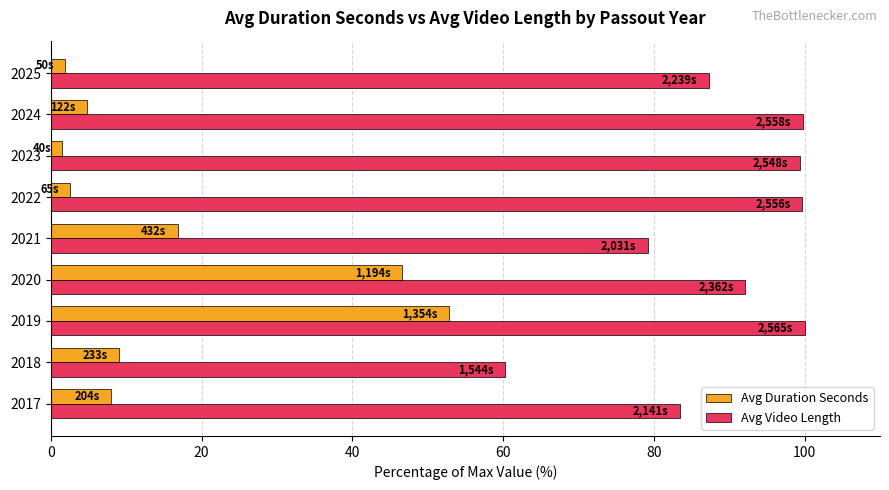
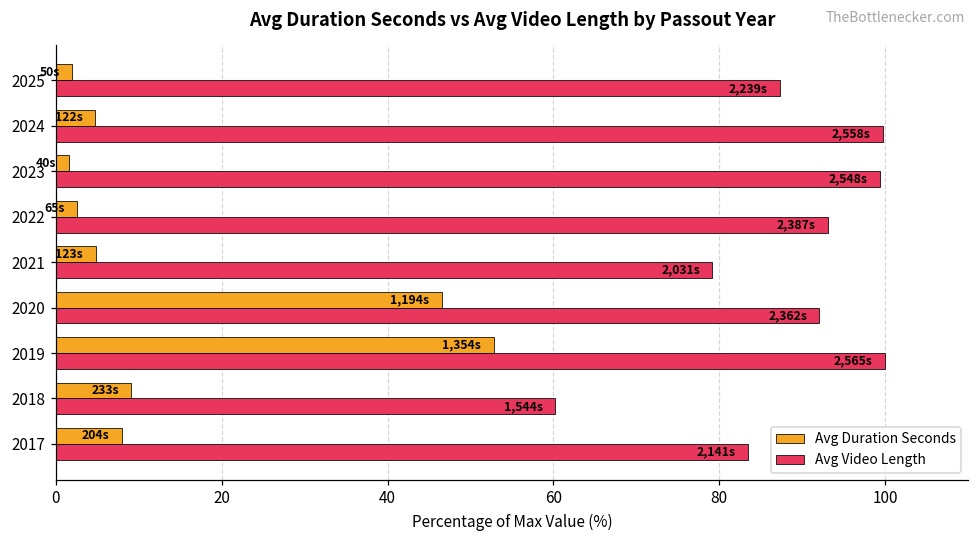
Avg Video Length, 2022: 2,556s -> 2,387s
Avg Duration Seconds, 2021: 432s -> 123s
